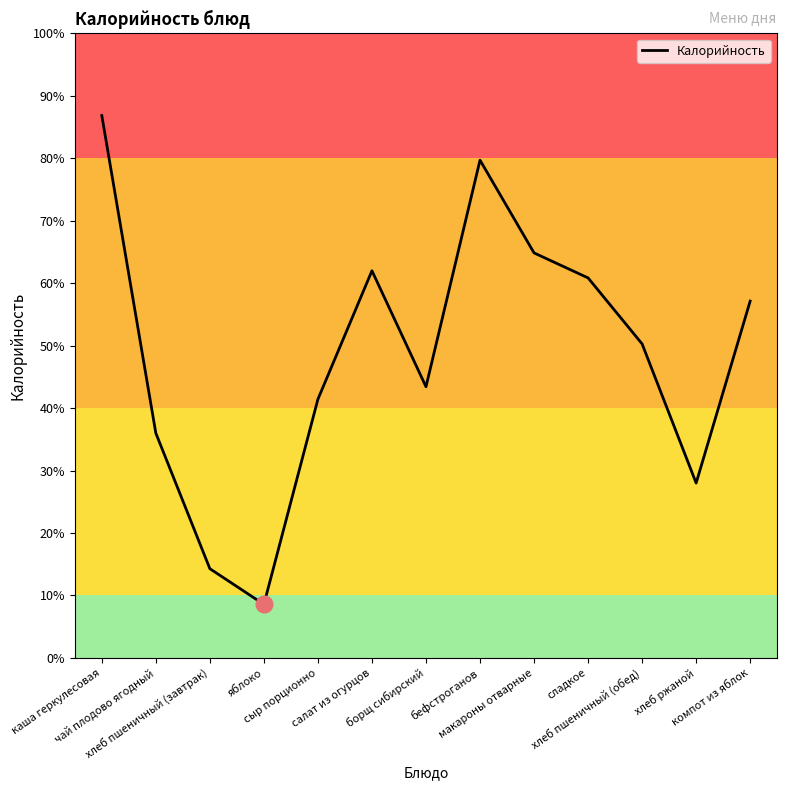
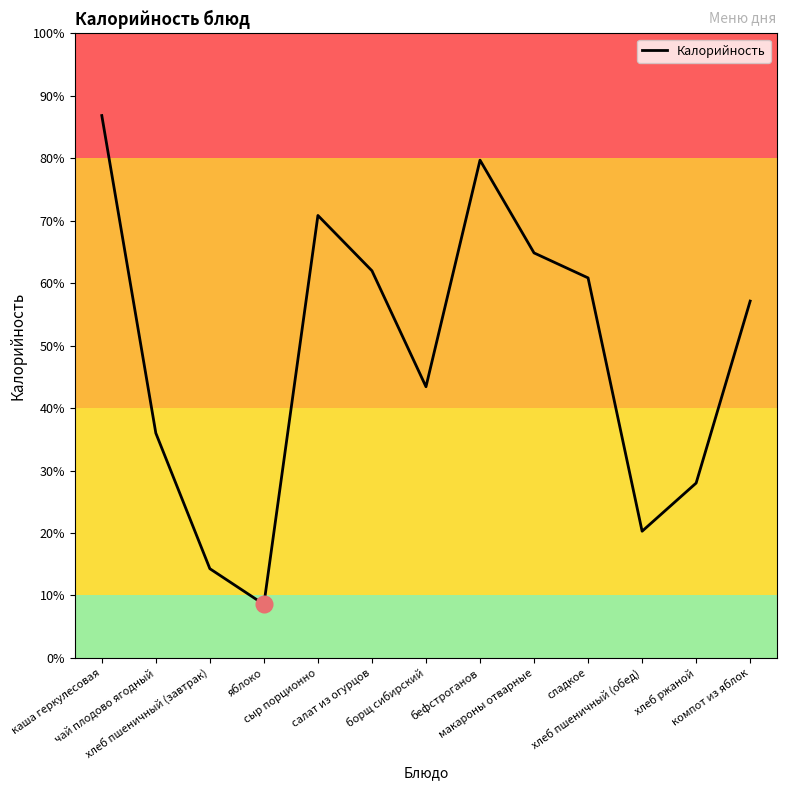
Калорийность, сыр порционно: 41% -> 71%
Калорийность, хлеб пшеничный (обед): 50% -> 20%
